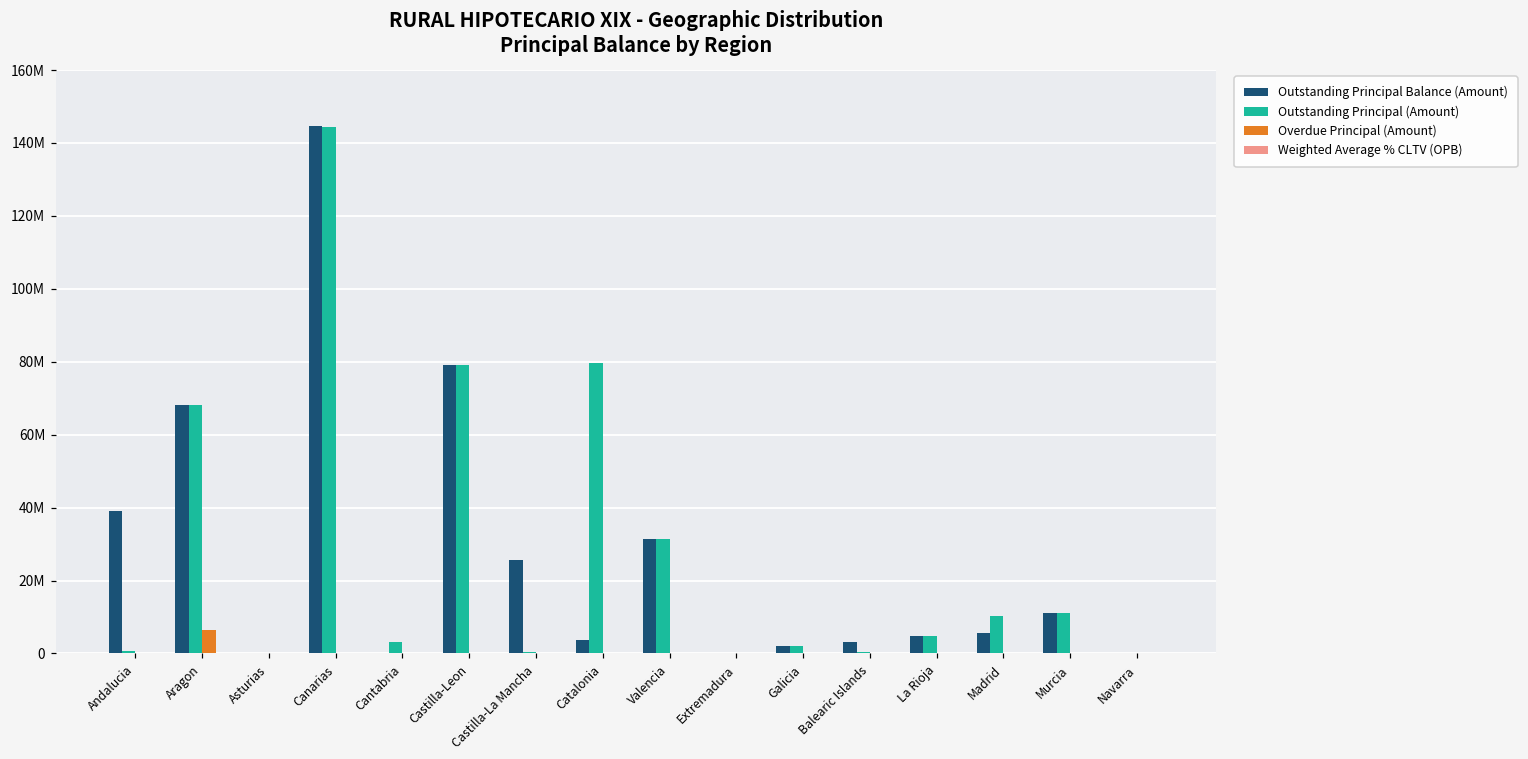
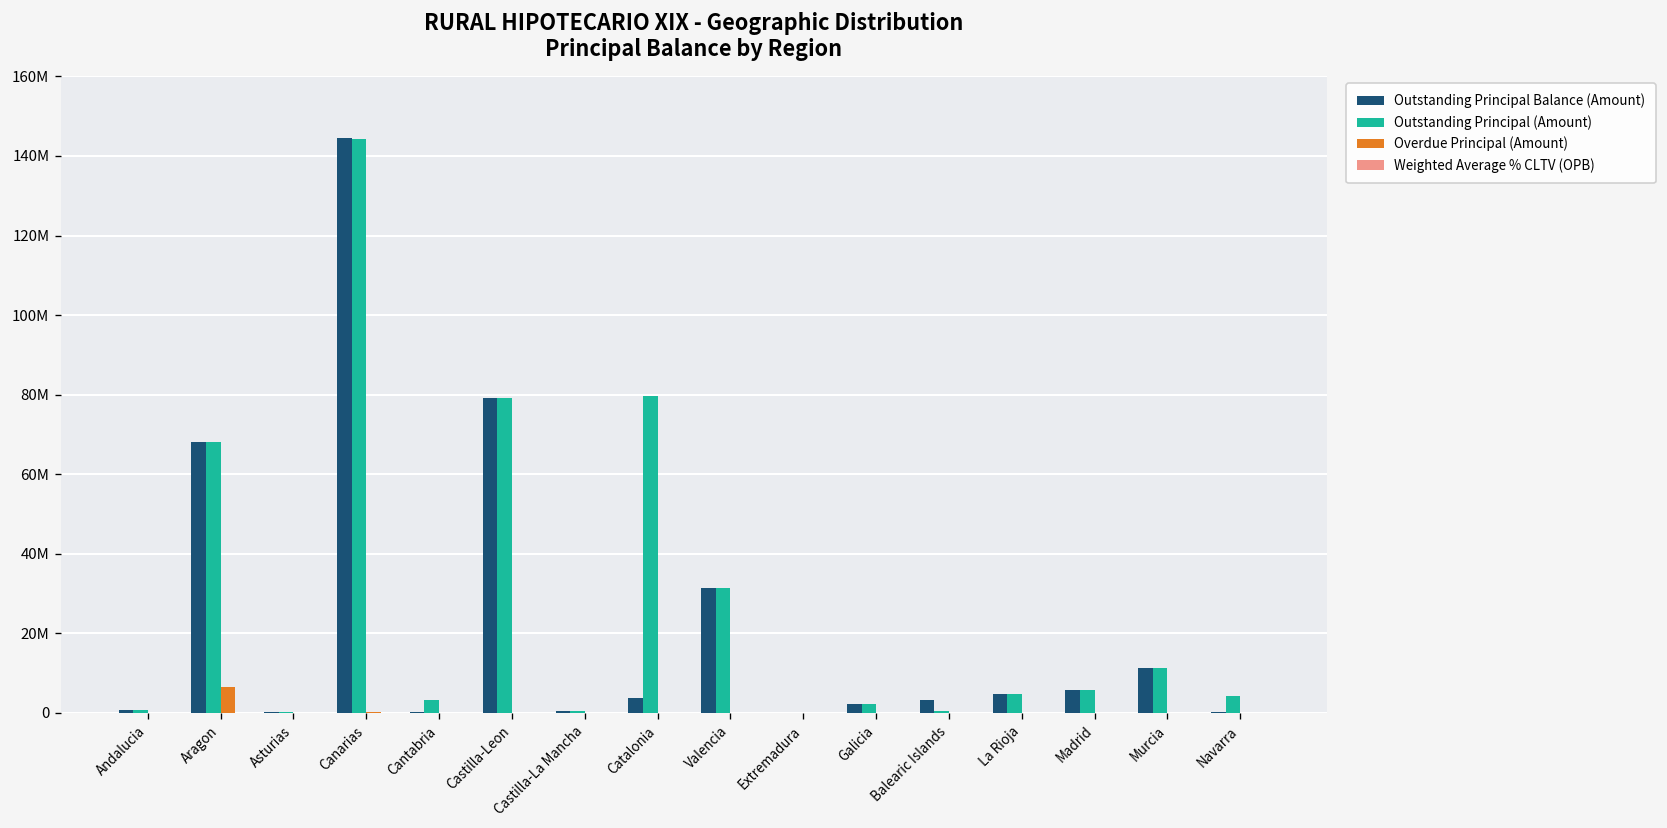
Outstanding Principal Balance (Amount), Andalucia: 39000000 -> 1000000
Outstanding Principal Balance (Amount), Castilla-La Mancha: 26000000 -> 0
Outstanding Principal (Amount), Madrid: 10000000 -> 6000000
Outstanding Principal (Amount), Navarra: 0 -> 4000000
